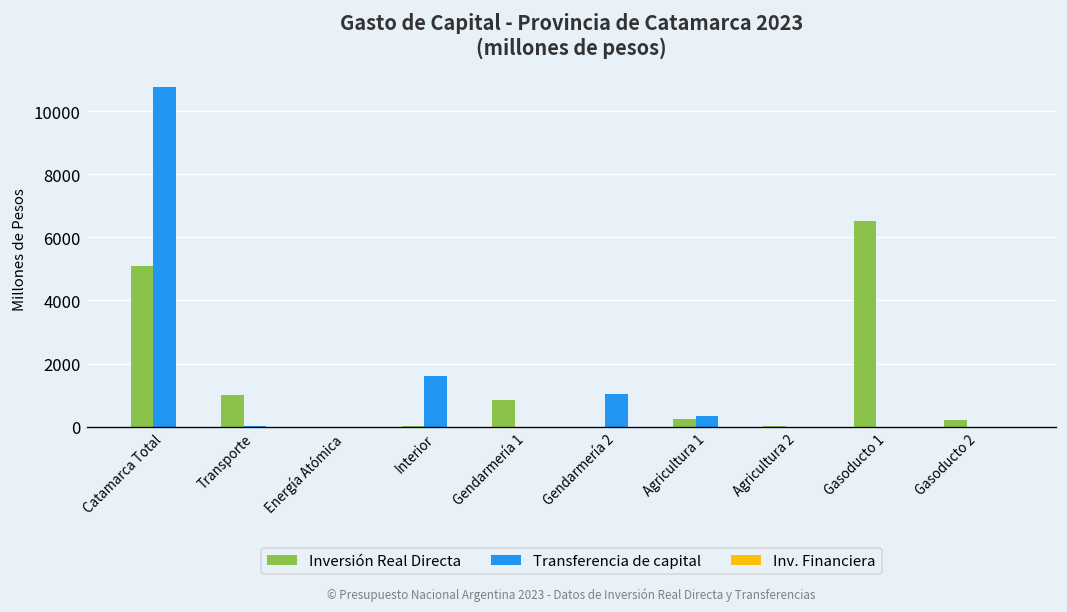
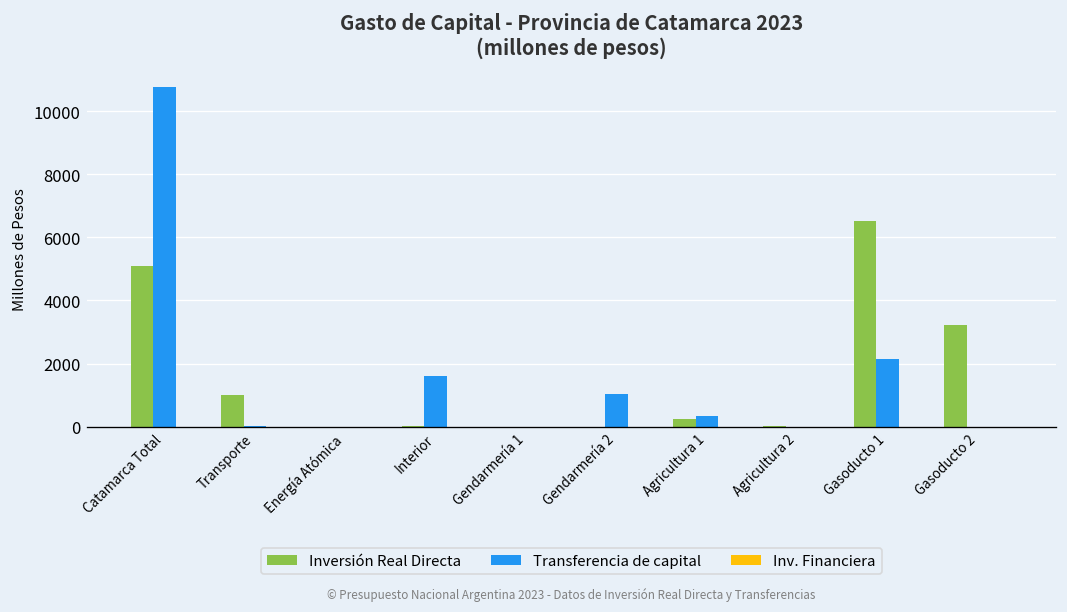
Inversión Real Directa, Gendarmería 1: 800 -> 0
Transferencia de capital, Gasoducto 1: 0 -> 2100
Inversión Real Directa, Gasoducto 2: 200 -> 3200
